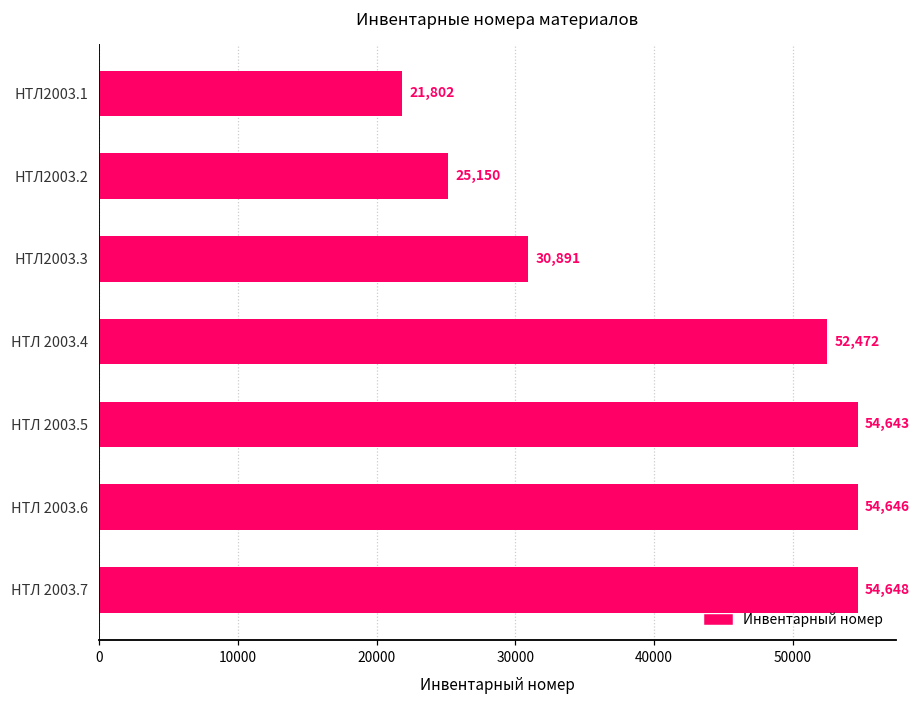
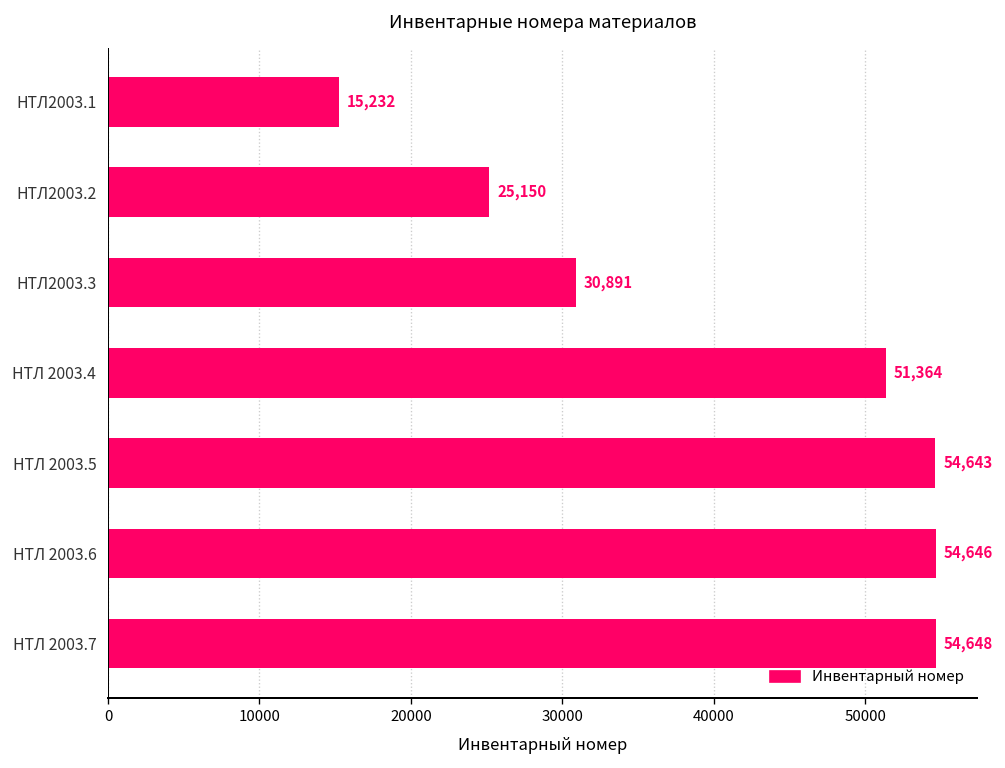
НТЛ2003.1: 21,802 -> 15,232
НТЛ 2003.4: 52,472 -> 51,364
